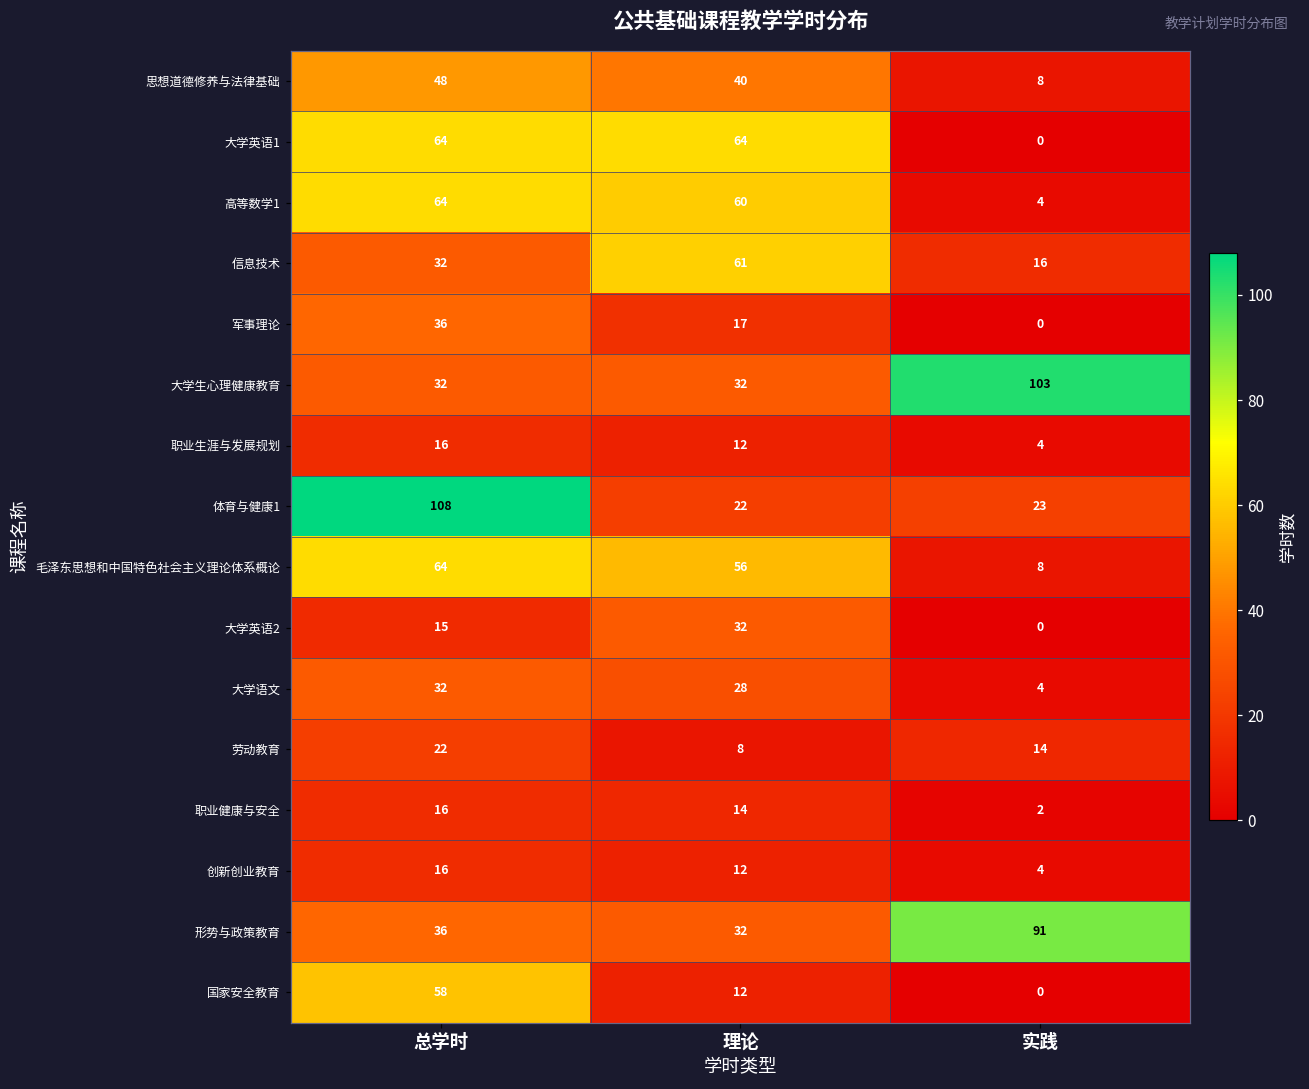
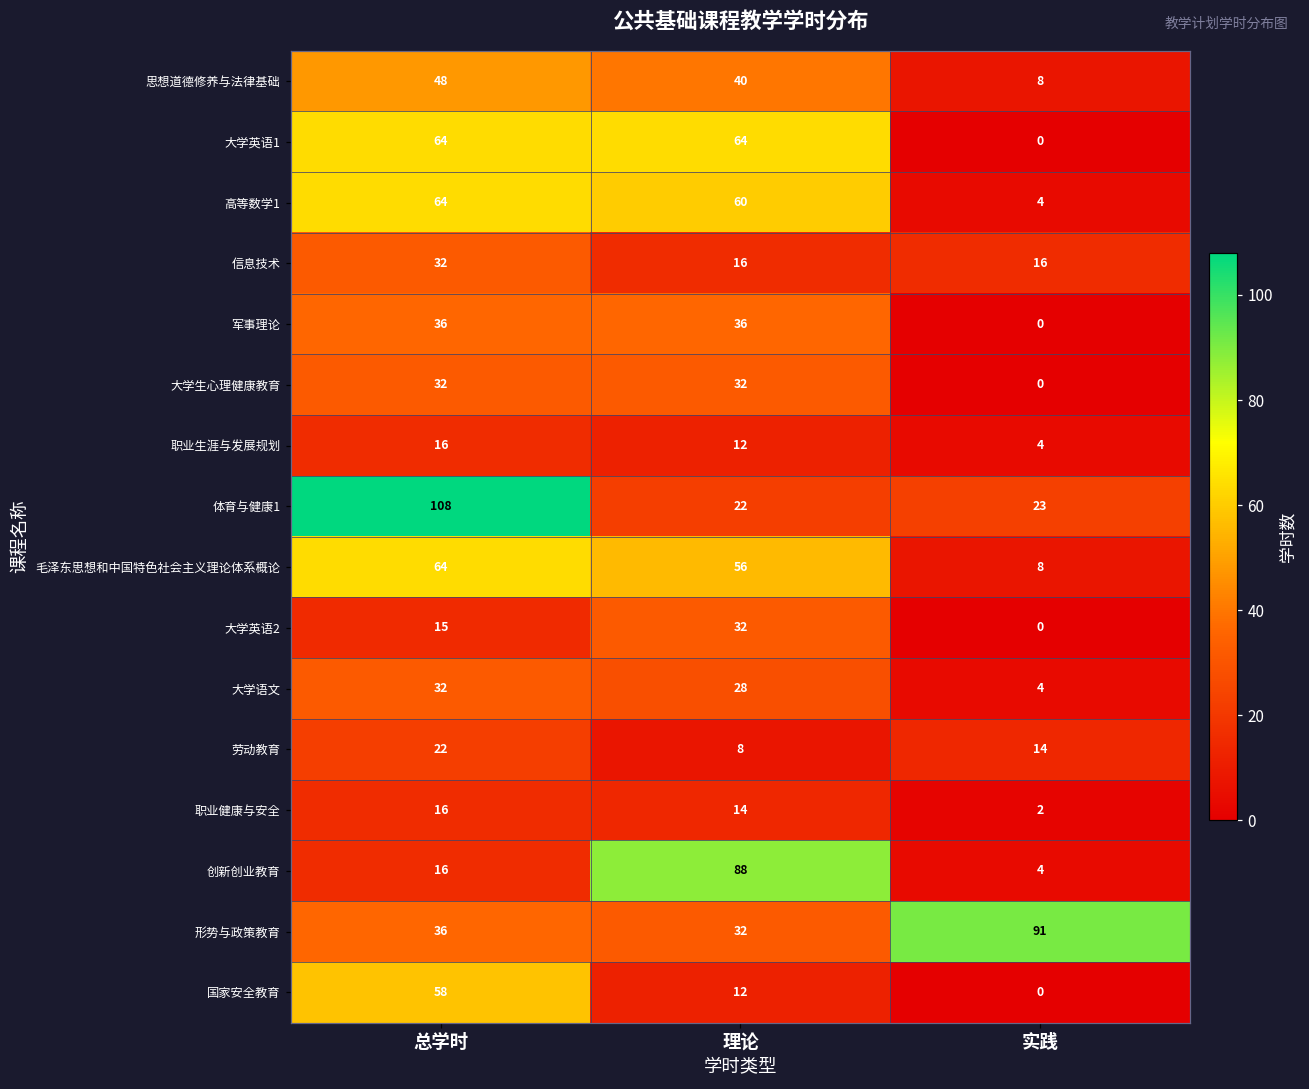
信息技术, 理论: 61 -> 16
军事理论, 理论: 17 -> 36
大学生心理健康教育, 实践: 103 -> 0
创新创业教育, 理论: 12 -> 88
